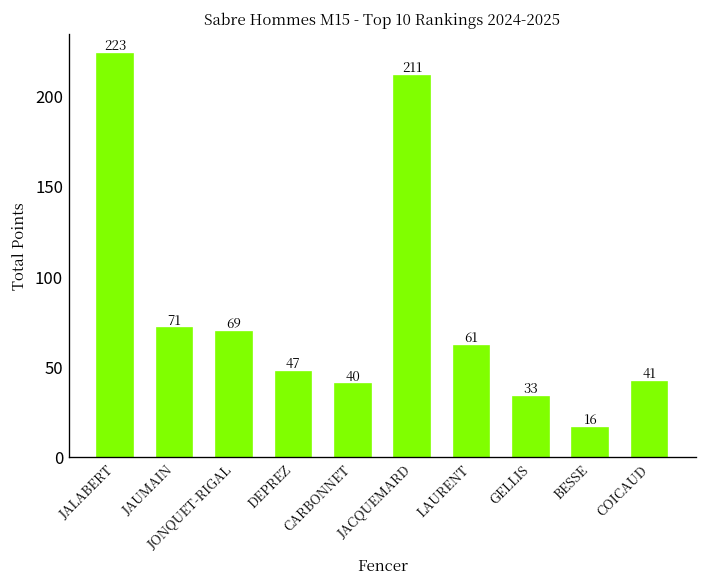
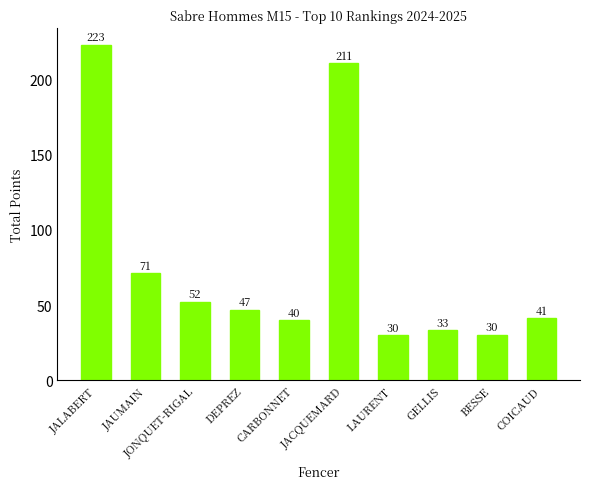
JONQUET-RIGAL: 69 -> 52
LAURENT: 61 -> 30
BESSE: 16 -> 30
